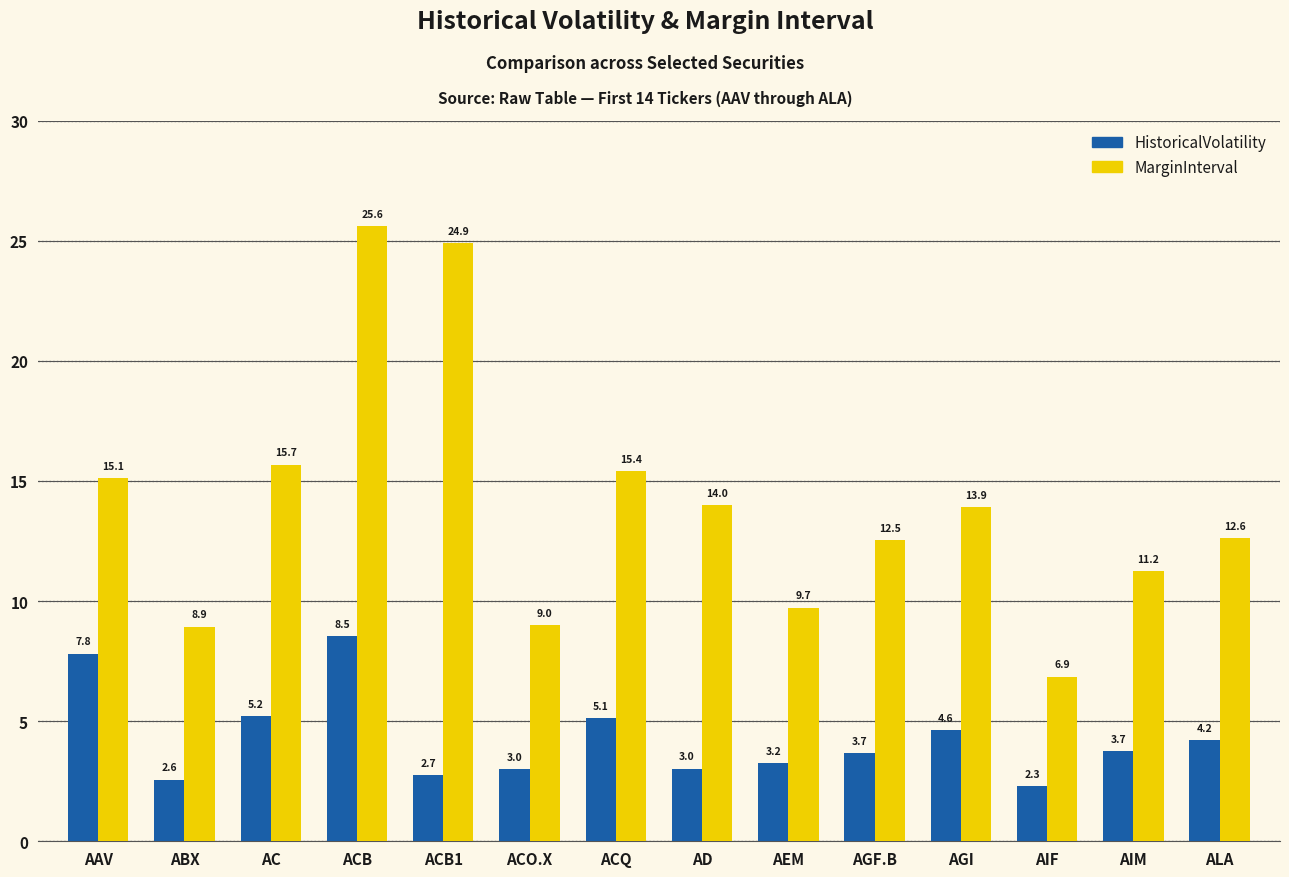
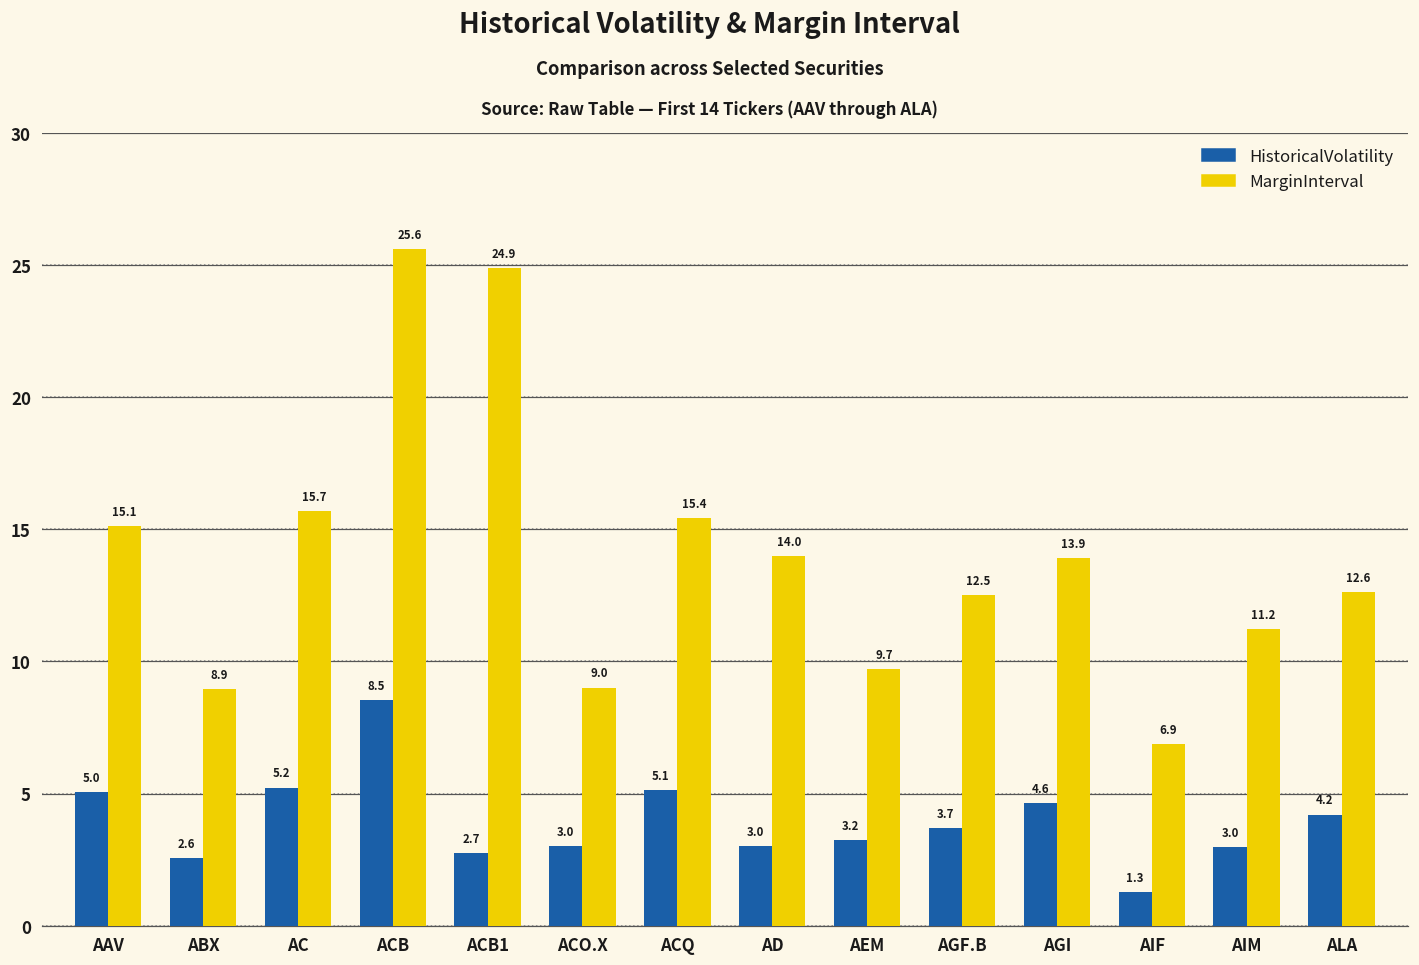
HistoricalVolatility, AAV: 7.8 -> 5.0
HistoricalVolatility, AIF: 2.3 -> 1.3
HistoricalVolatility, AIM: 3.7 -> 3.0
